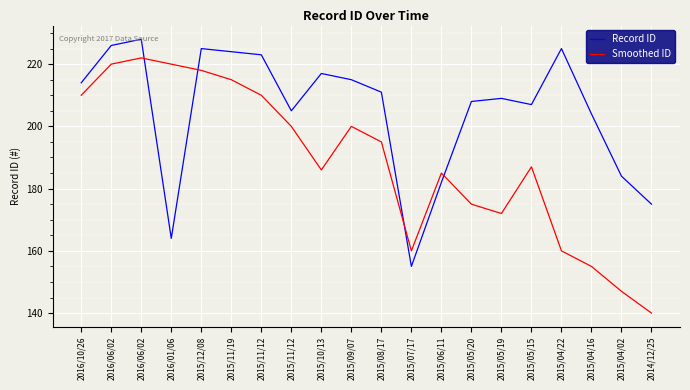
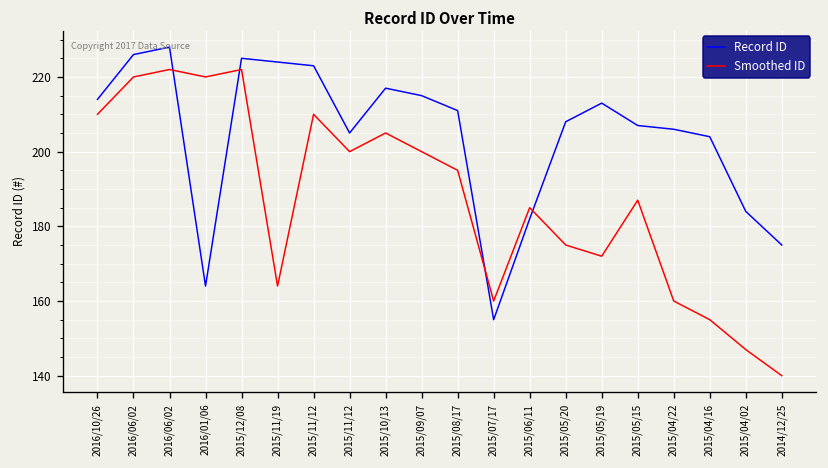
Smoothed ID, 2015/12/08: 218 -> 222
Smoothed ID, 2015/11/19: 215 -> 164
Smoothed ID, 2015/10/13: 186 -> 205
Record ID, 2015/05/19: 209 -> 213
Record ID, 2015/04/22: 225 -> 206
